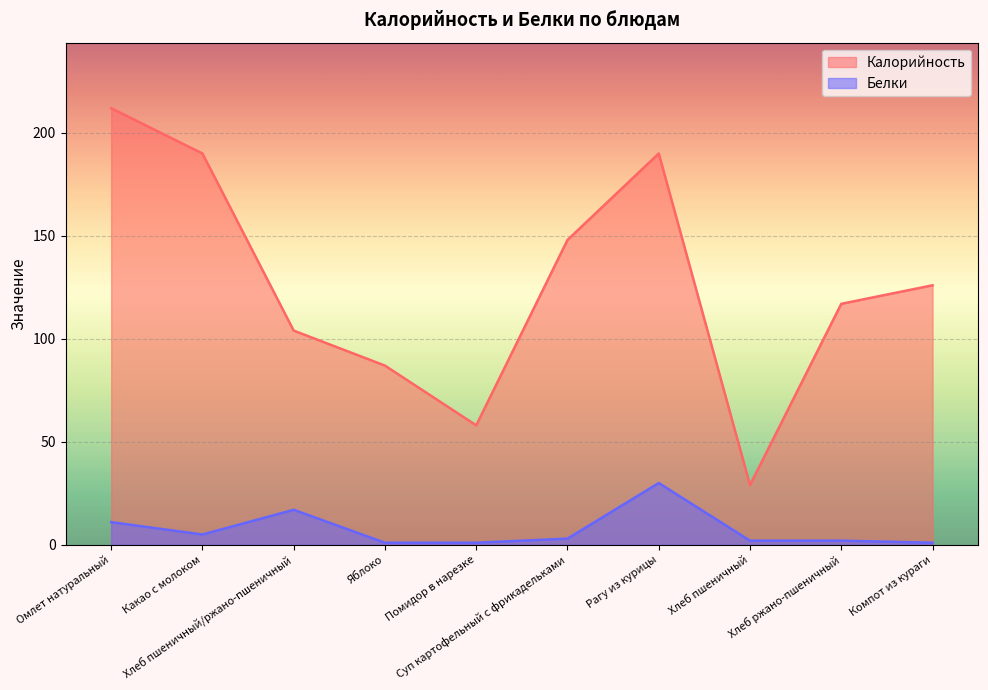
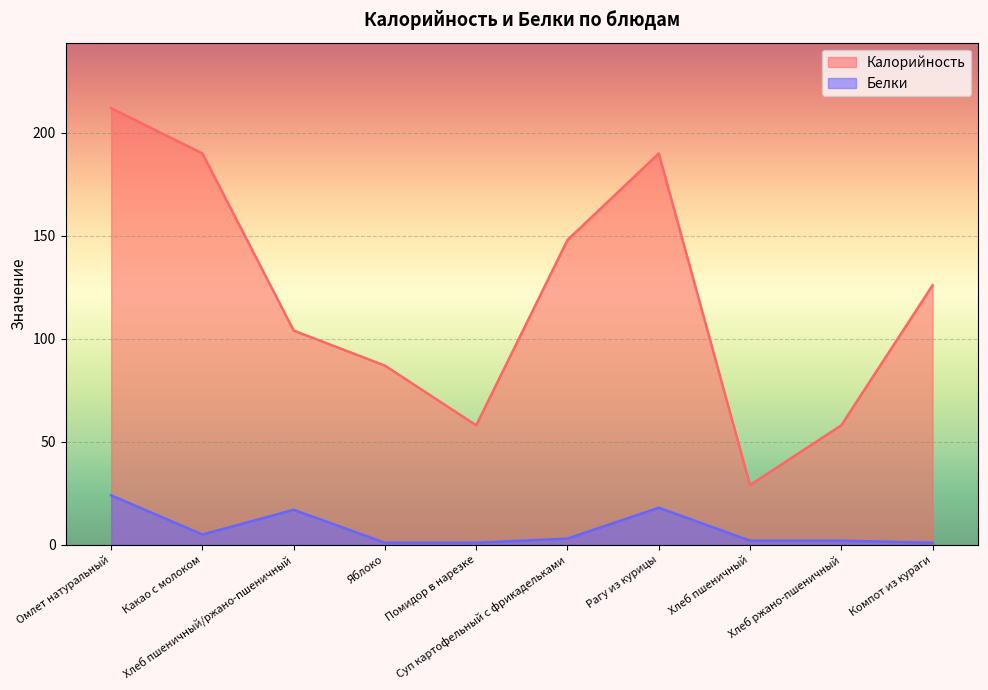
Белки, Омлет натуральный: 11 -> 24
Белки, Рагу из курицы: 30 -> 18
Калорийность, Хлеб ржано-пшеничный: 117 -> 58
